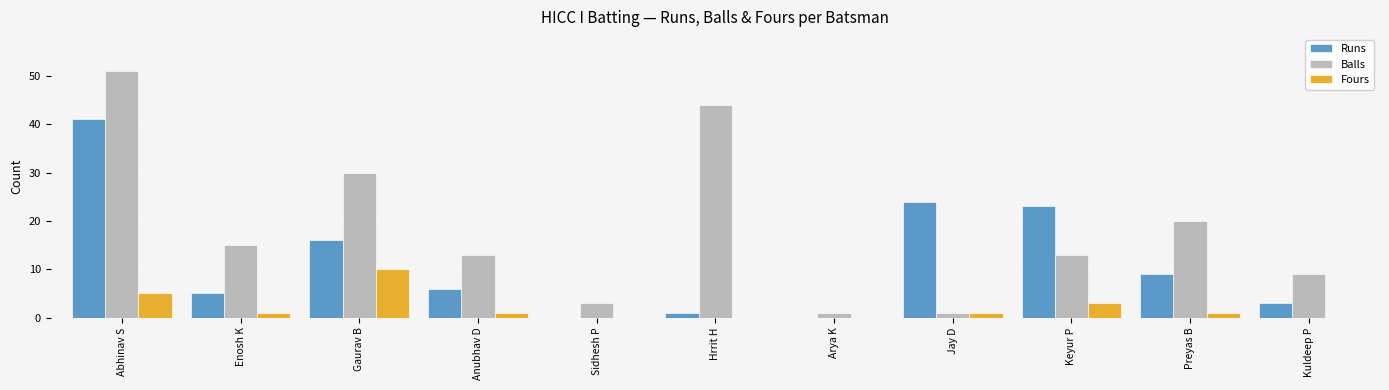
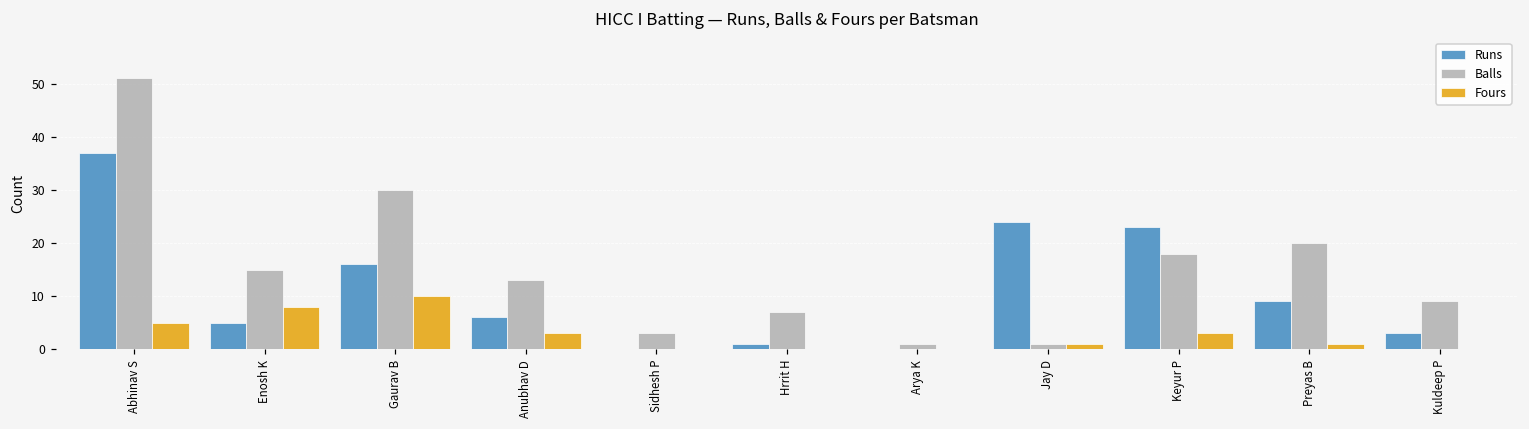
Runs, Abhinav S: 41 -> 37
Fours, Enosh K: 1 -> 8
Fours, Anubhav D: 1 -> 3
Balls, Hrrit H: 44 -> 7
Balls, Keyur P: 13 -> 18
